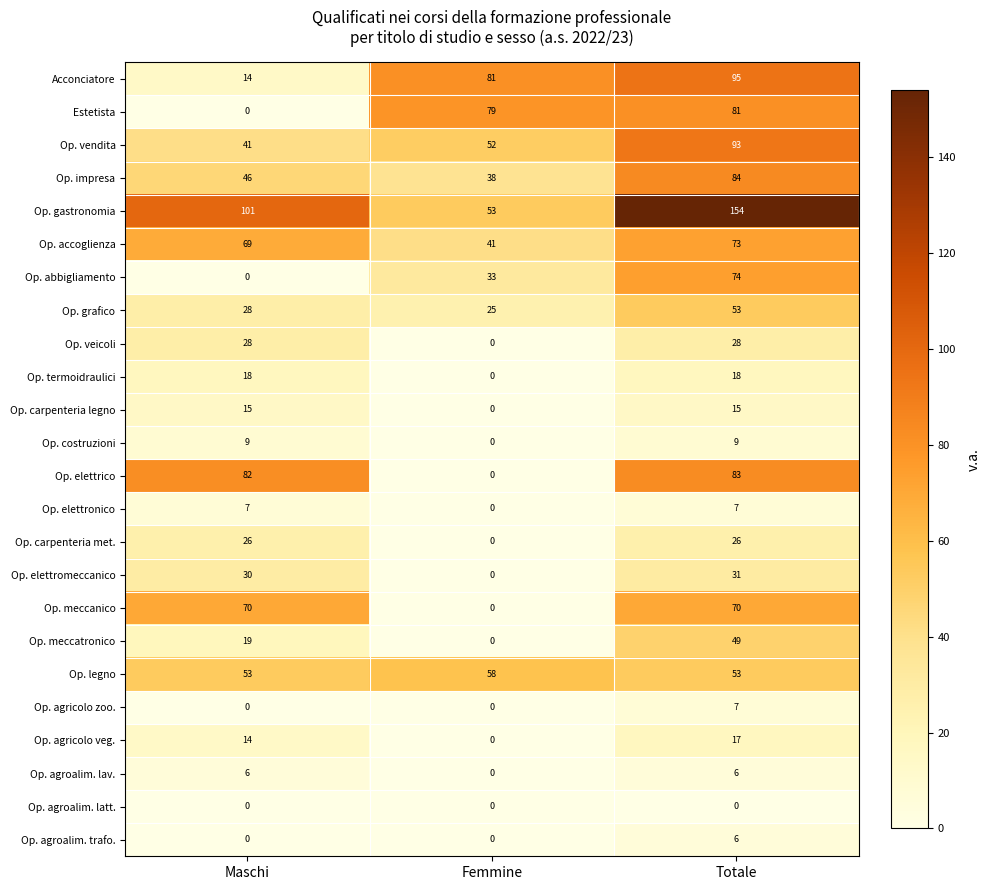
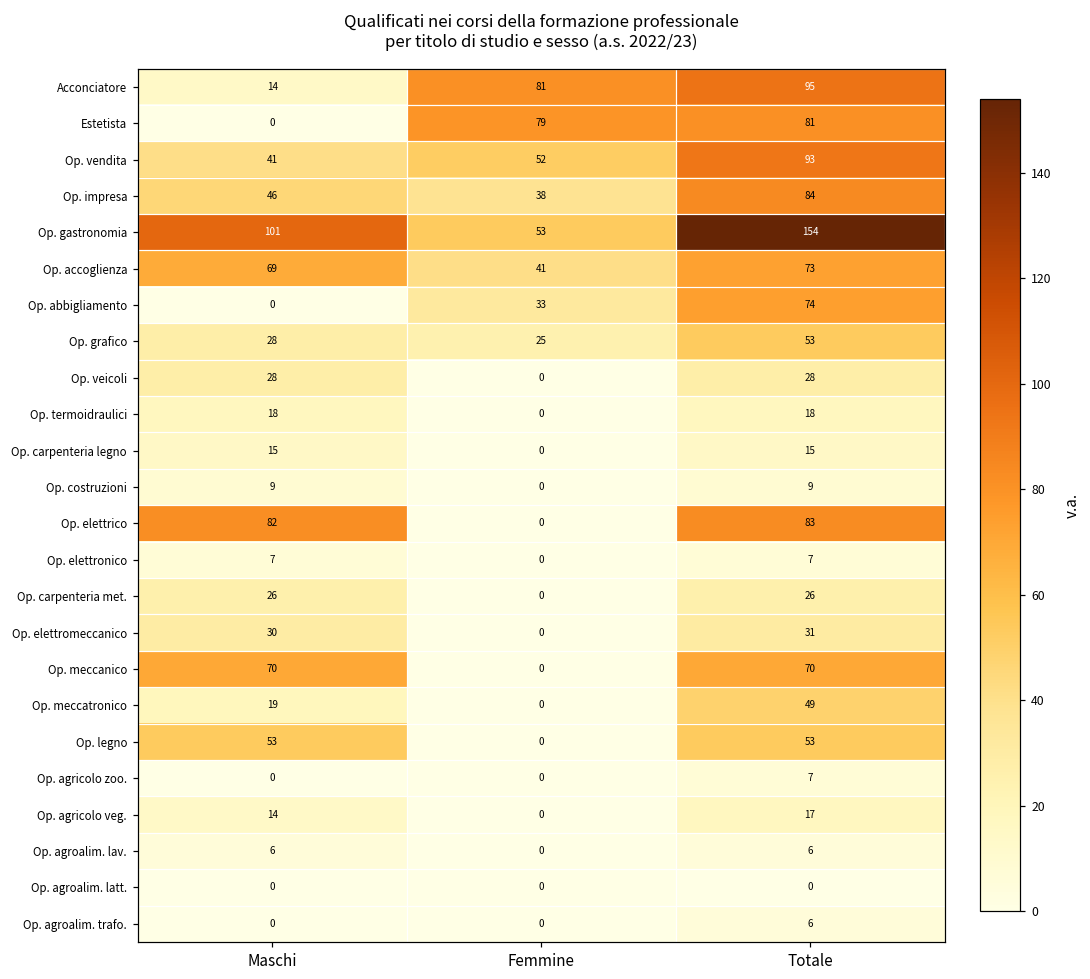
Op. legno, Femmine: 58 -> 0
